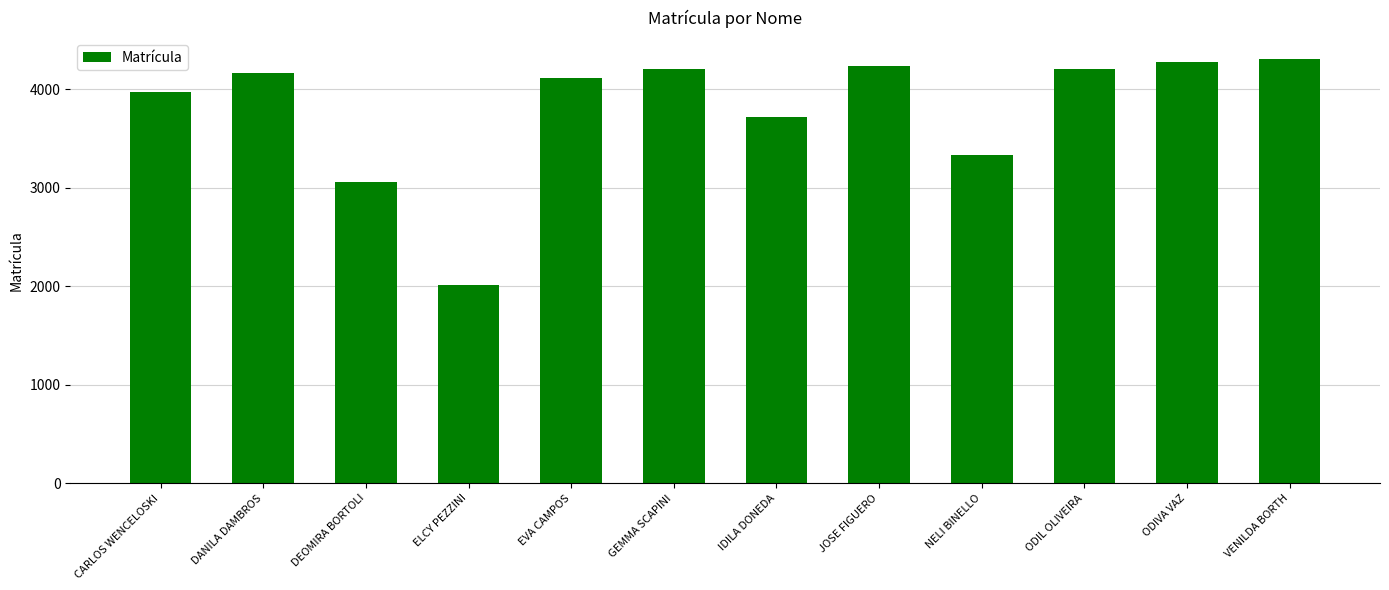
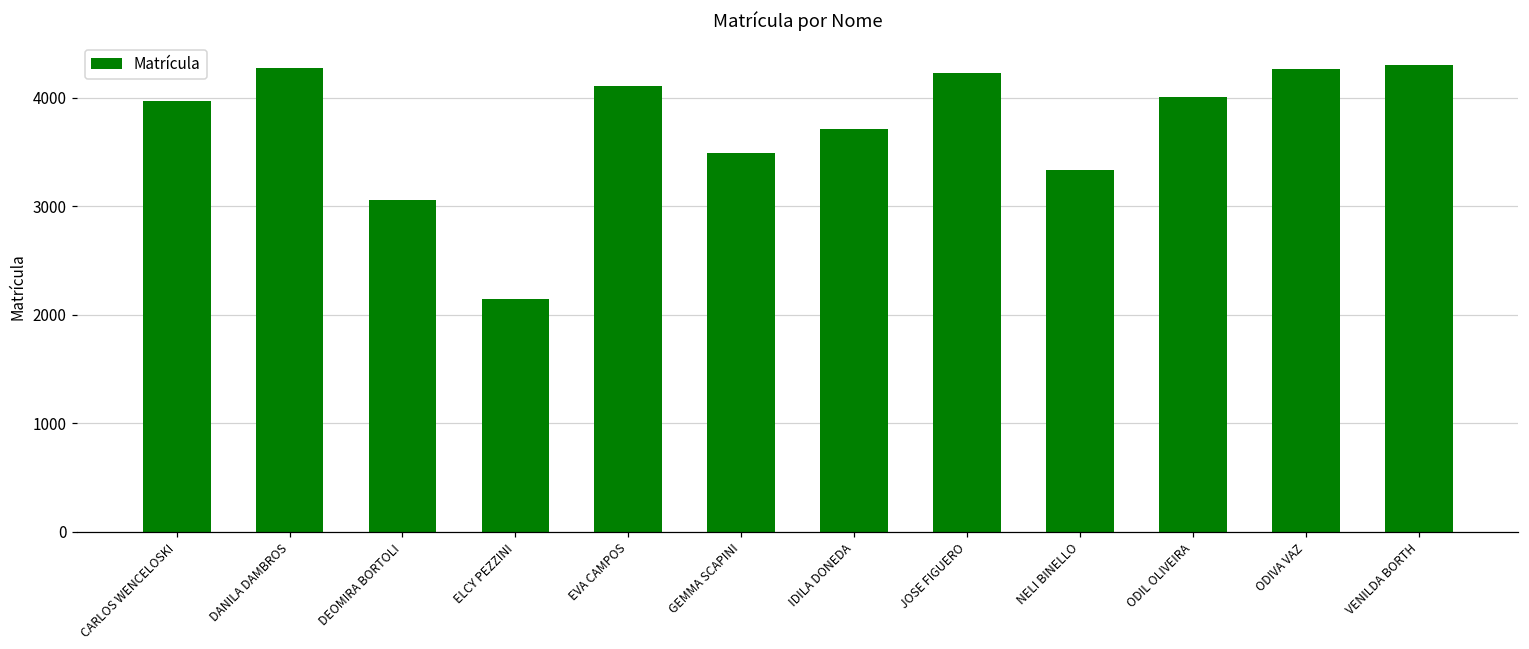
DANILA DAMBROS: 4200 -> 4300
ELCY PEZZINI: 2000 -> 2100
GEMMA SCAPINI: 4200 -> 3500
ODIL OLIVEIRA: 4200 -> 4000
